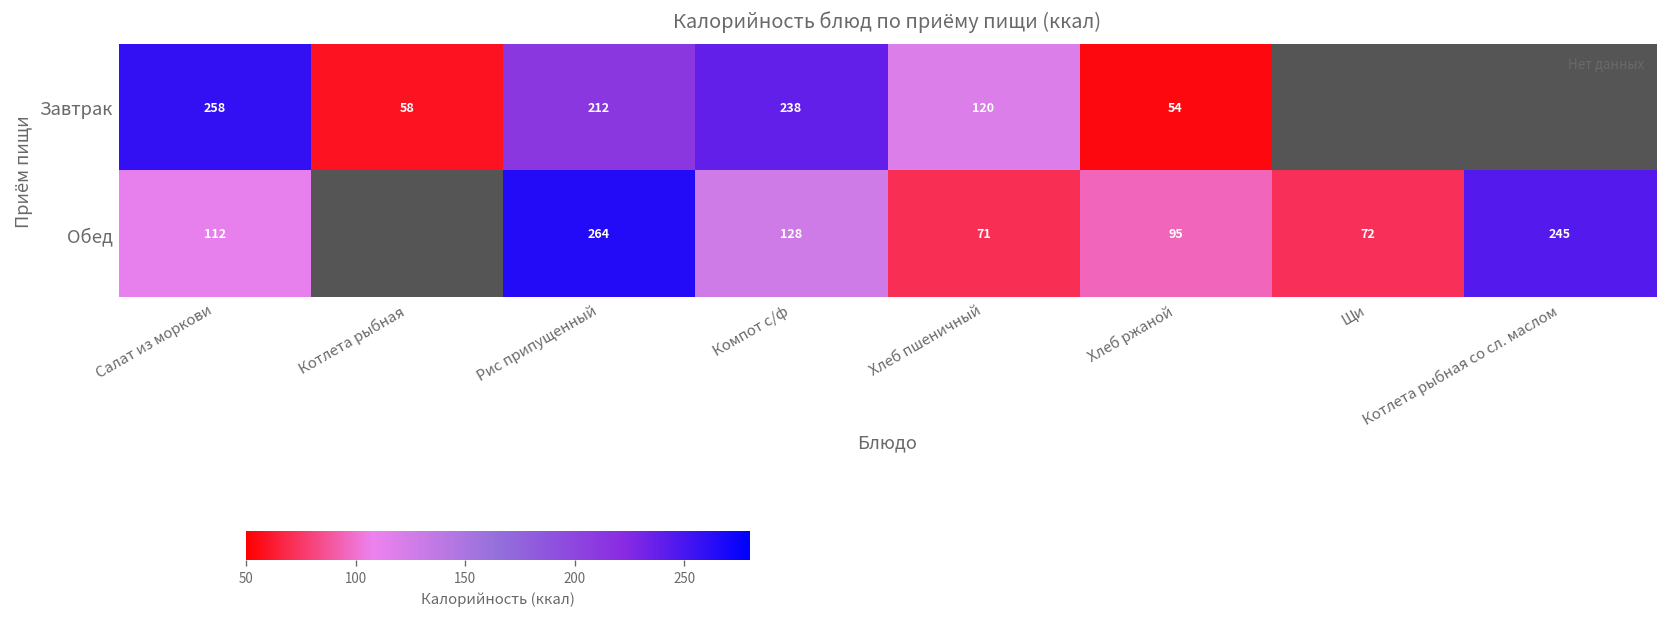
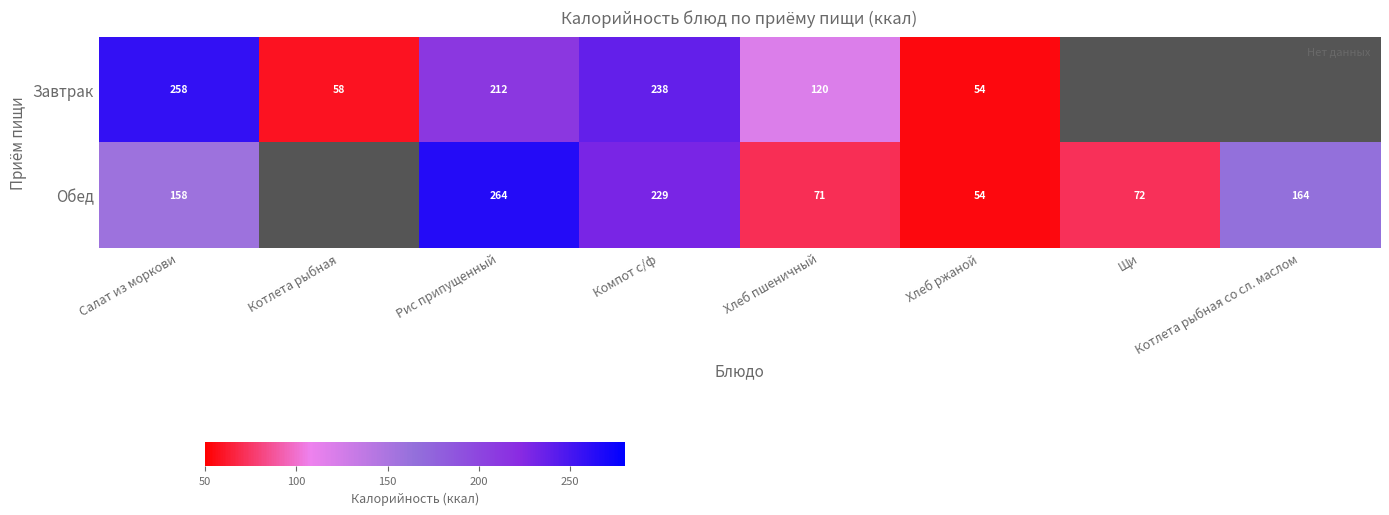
Обед, Салат из моркови: 112 -> 158
Обед, Компот с/ф: 128 -> 229
Обед, Хлеб ржаной: 95 -> 54
Обед, Котлета рыбная со сл. маслом: 245 -> 164
